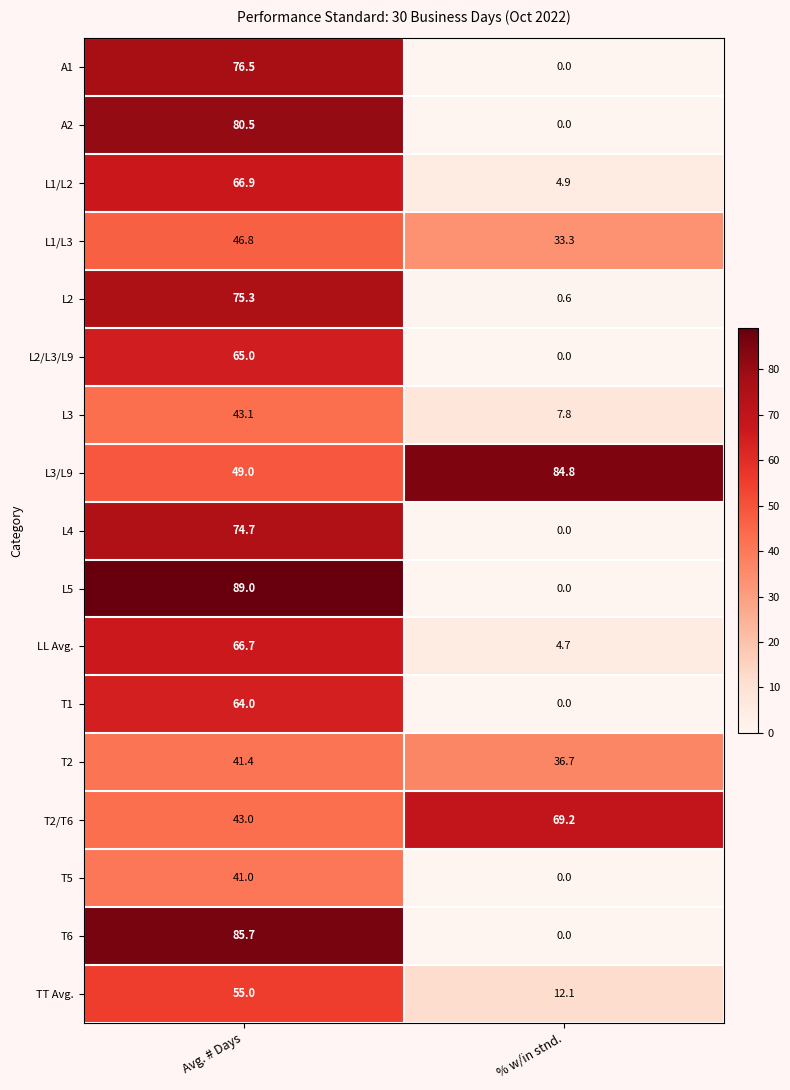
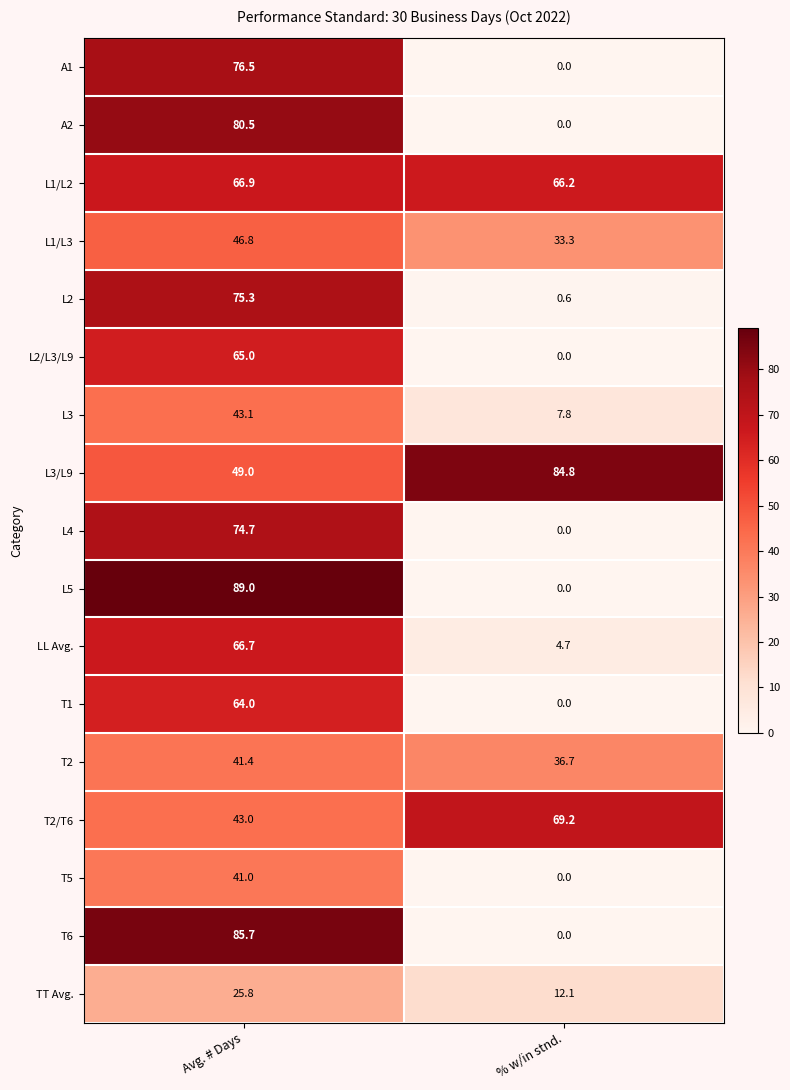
L1/L2, % w/in stnd.: 4.9 -> 66.2
TT Avg., Avg. # Days: 55.0 -> 25.8
